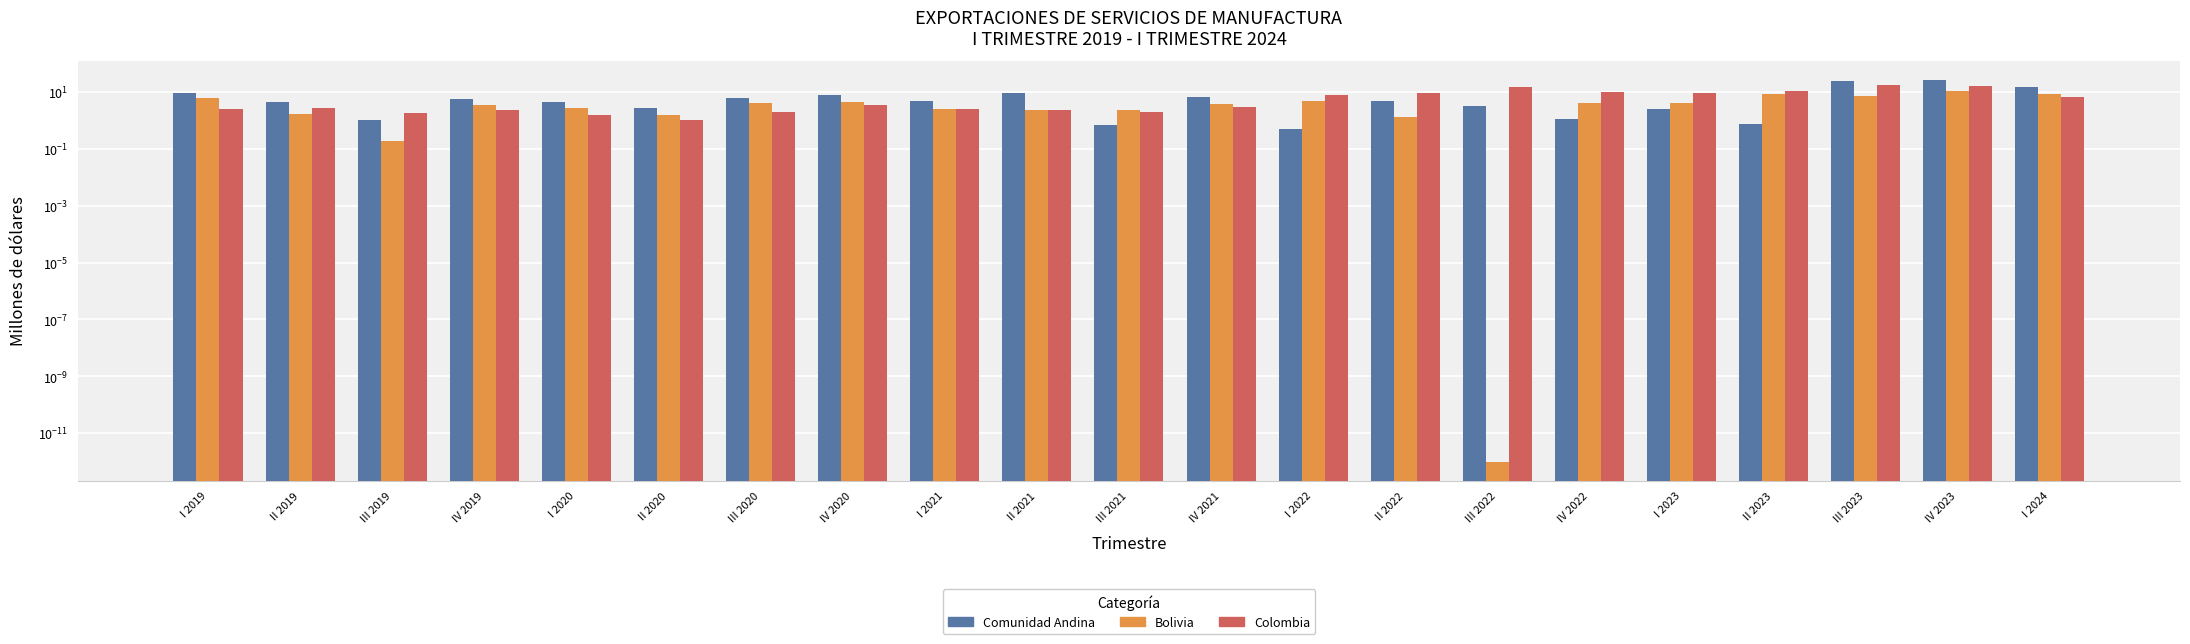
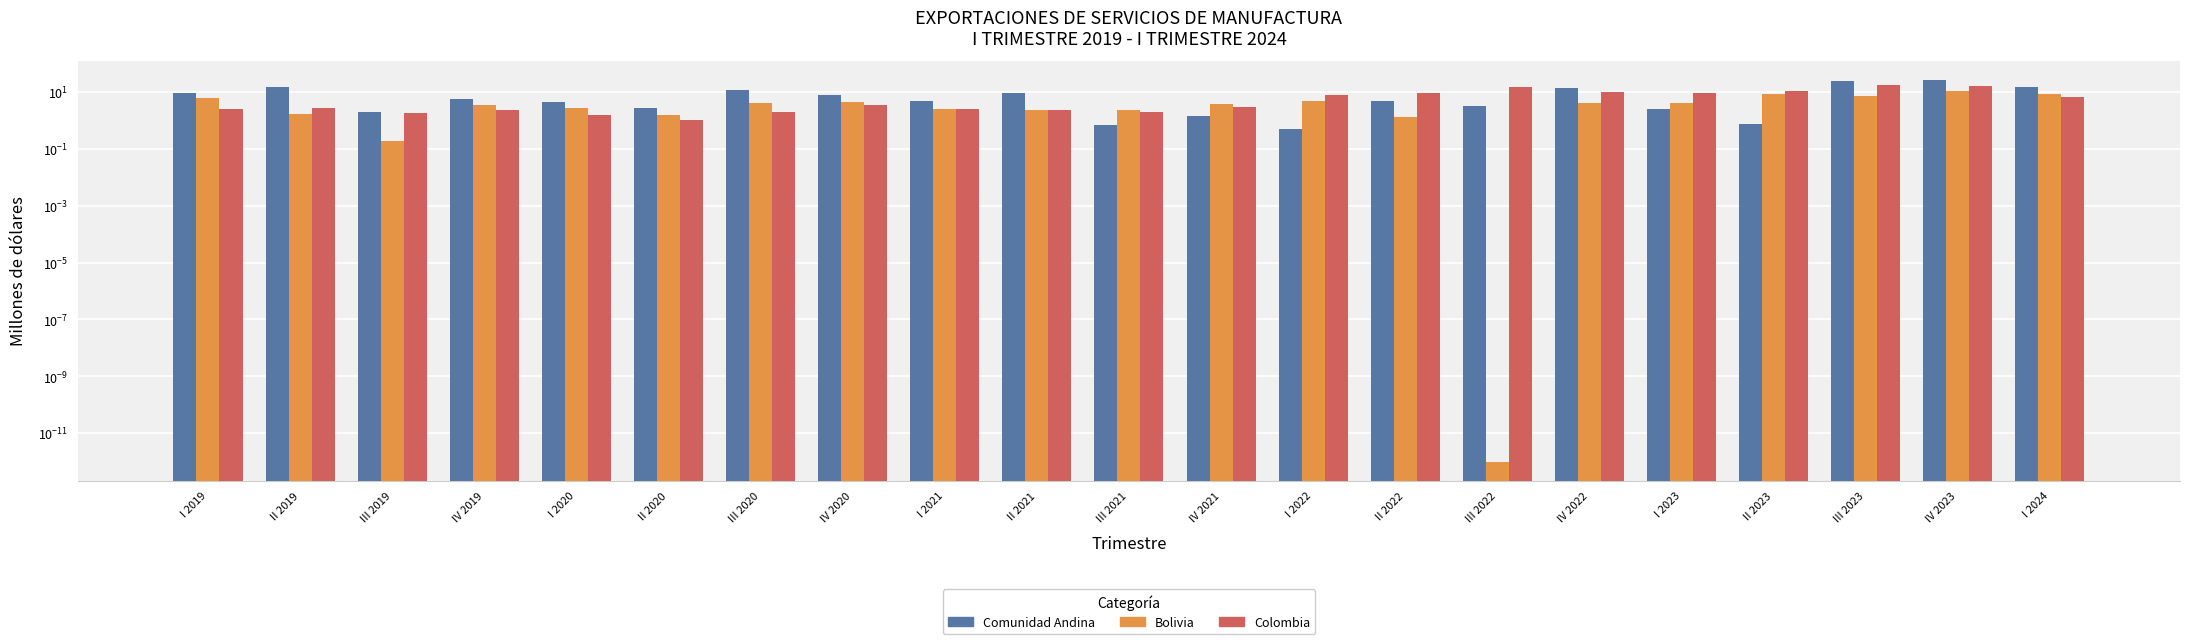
Comunidad Andina, II 2019: 4 -> 20
Comunidad Andina, III 2019: 1.0 -> 2
Comunidad Andina, III 2020: 6 -> 12
Comunidad Andina, IV 2021: 7 -> 1
Comunidad Andina, IV 2022: 1.1 -> 10
